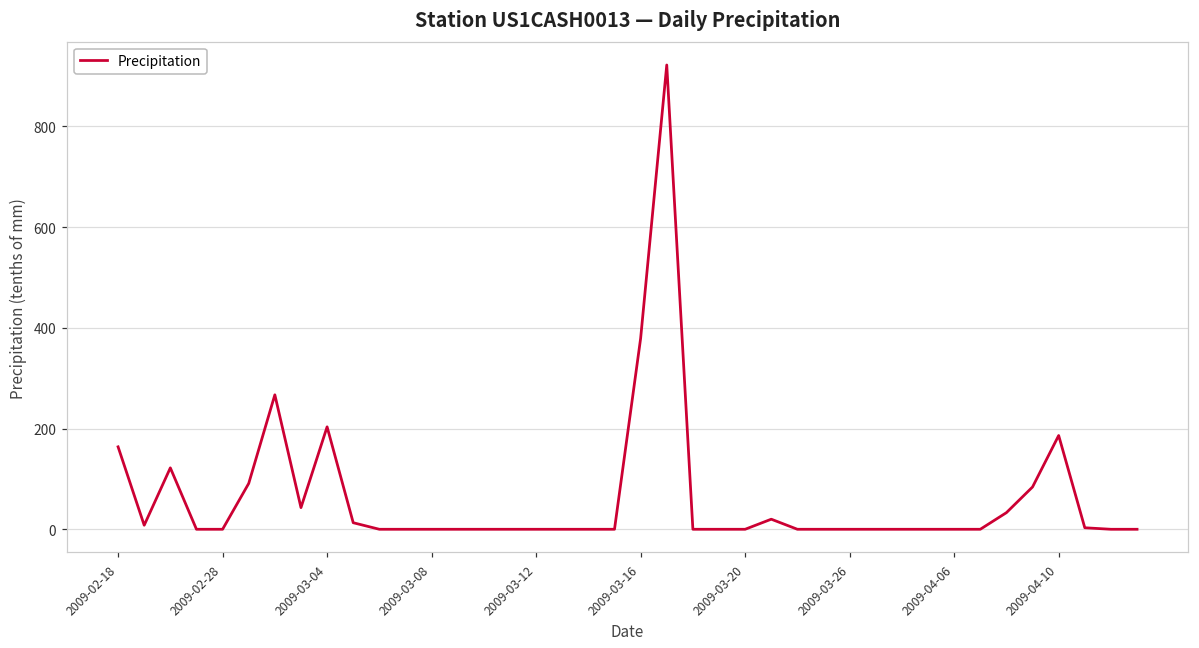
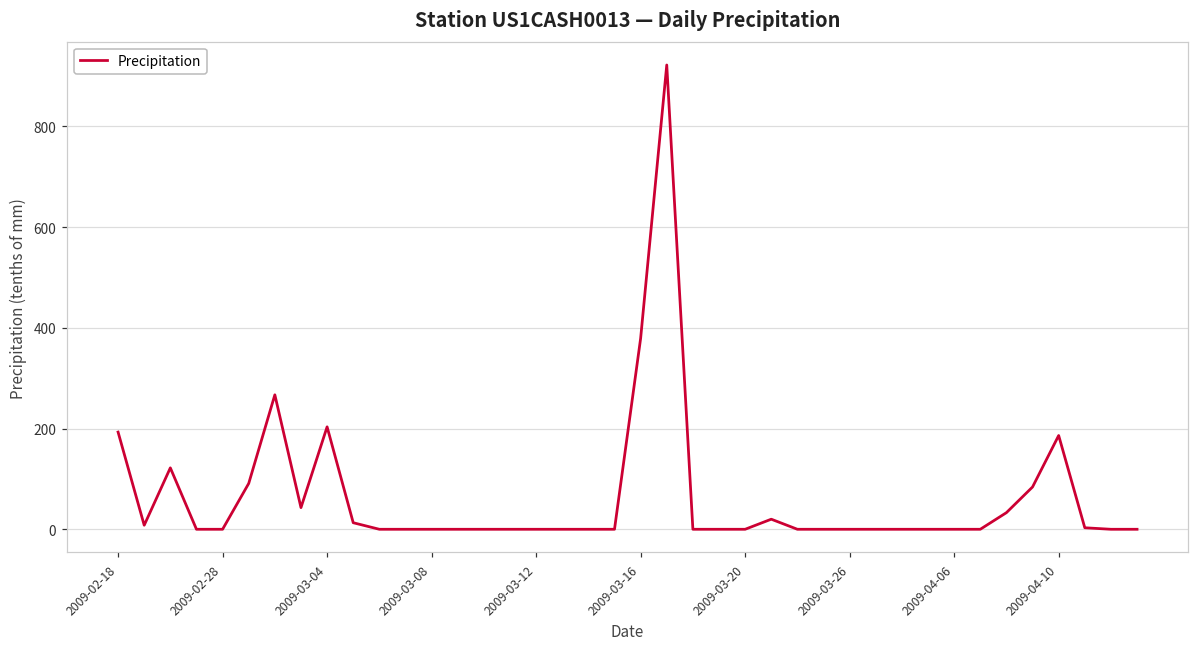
2009-02-18: 160 -> 190
